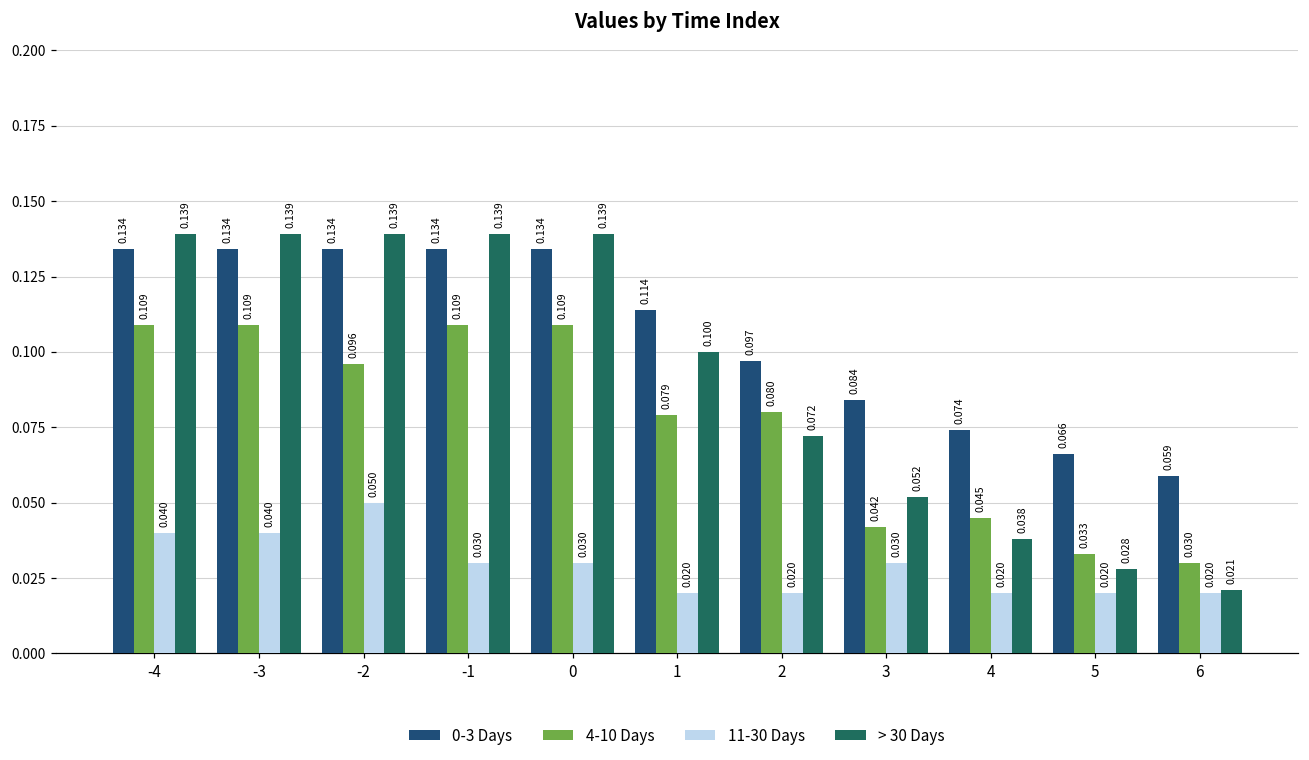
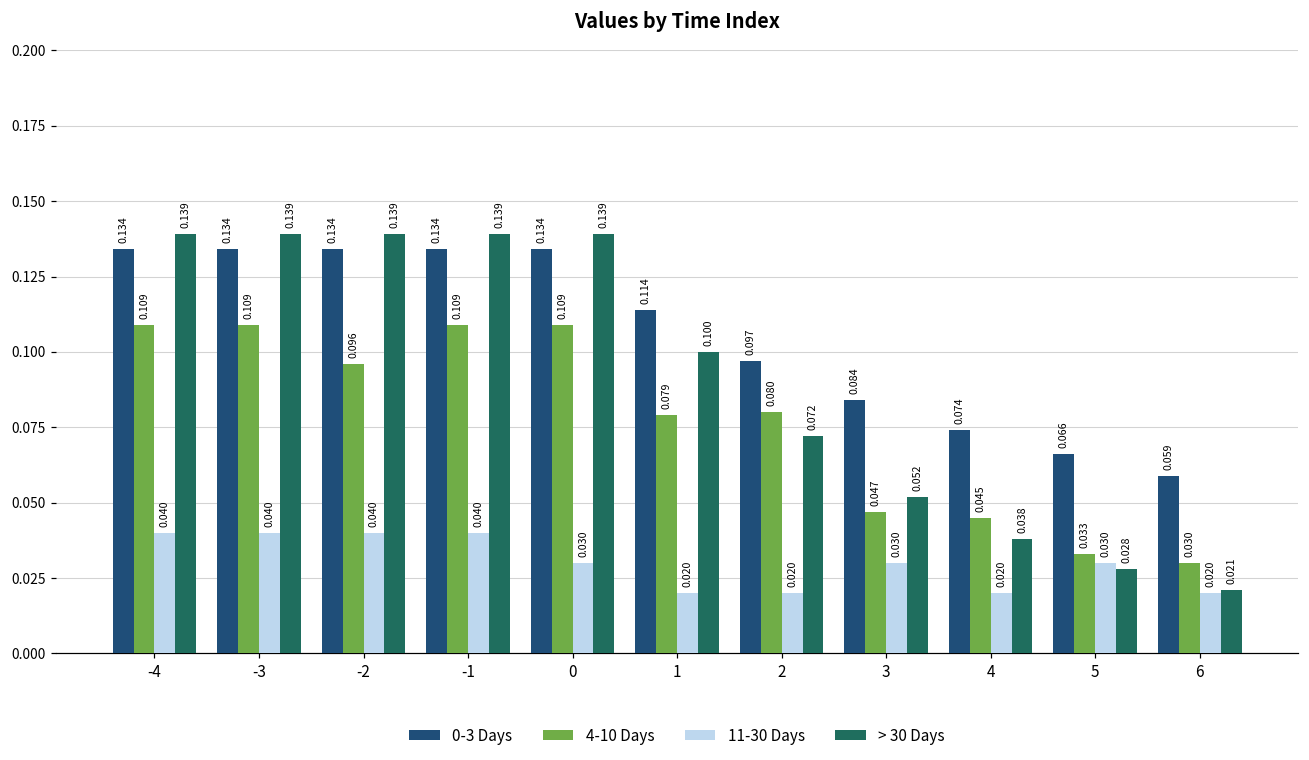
11-30 Days, -2: 0.050 -> 0.040
11-30 Days, -1: 0.030 -> 0.040
4-10 Days, 3: 0.042 -> 0.047
11-30 Days, 5: 0.020 -> 0.030
